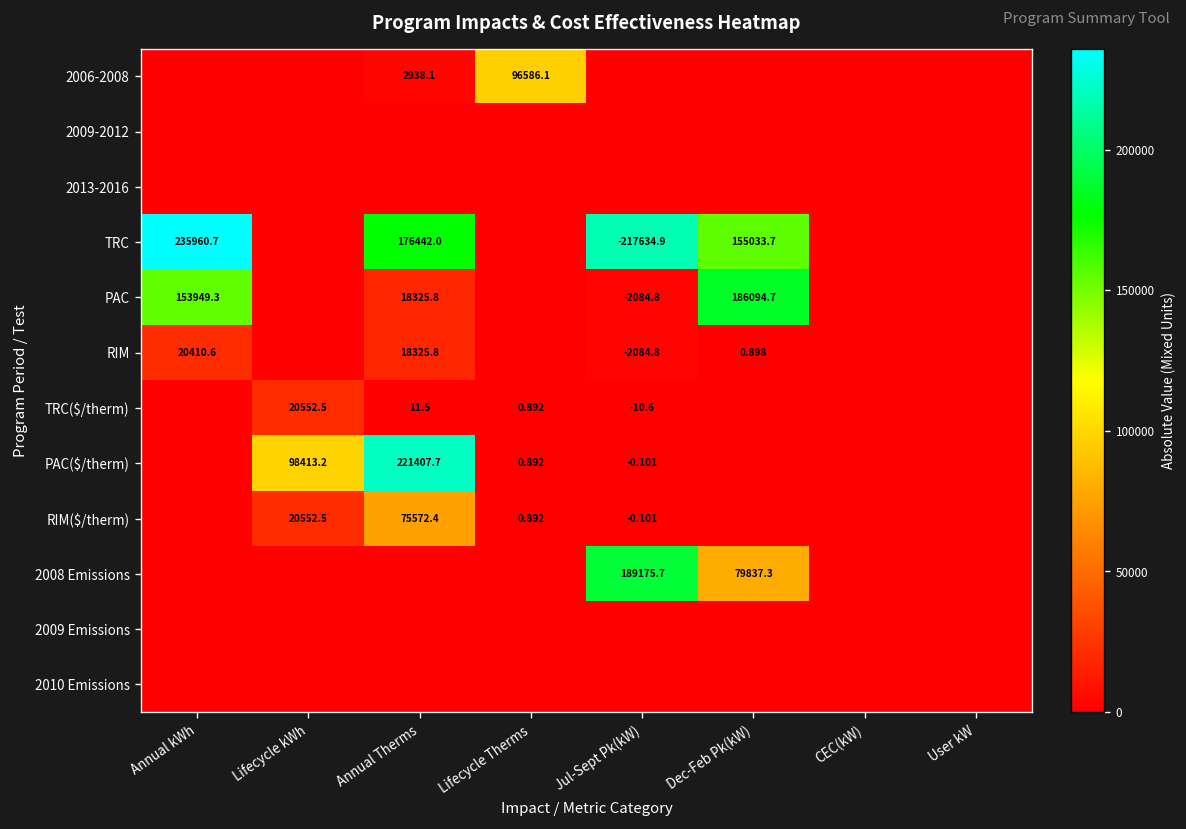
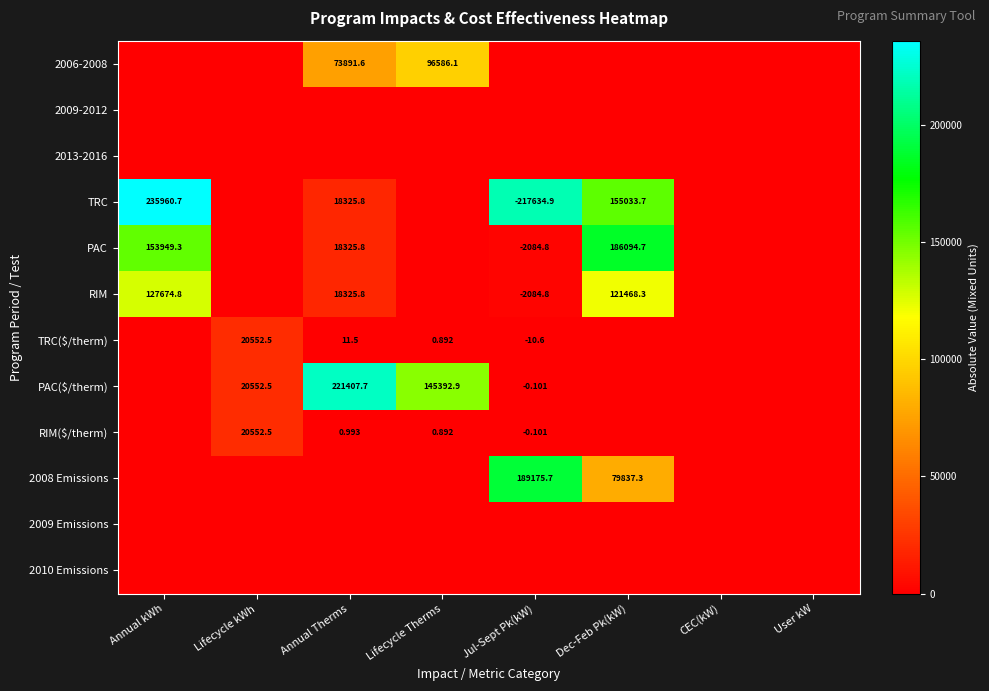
2006-2008, Annual Therms: 2938.1 -> 73891.6
TRC, Annual Therms: 176442.0 -> 18325.8
RIM, Annual kWh: 20410.6 -> 127674.8
RIM, Dec-Feb Pk(kW): 0.898 -> 121468.3
PAC($/therm), Lifecycle kWh: 98413.2 -> 20552.5
PAC($/therm), Lifecycle Therms: 0.892 -> 145392.9
RIM($/therm), Annual Therms: 75572.4 -> 0.993
